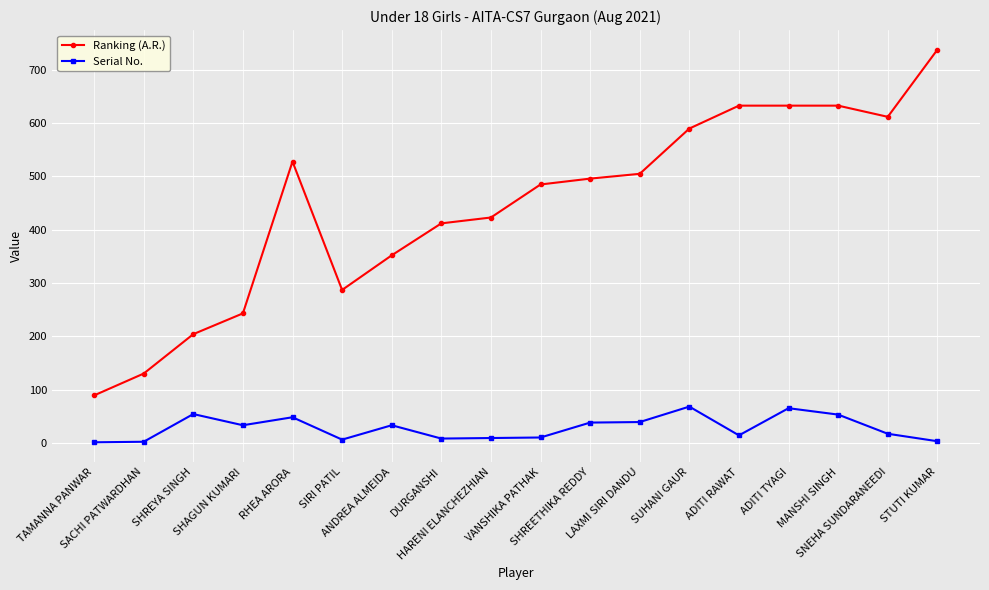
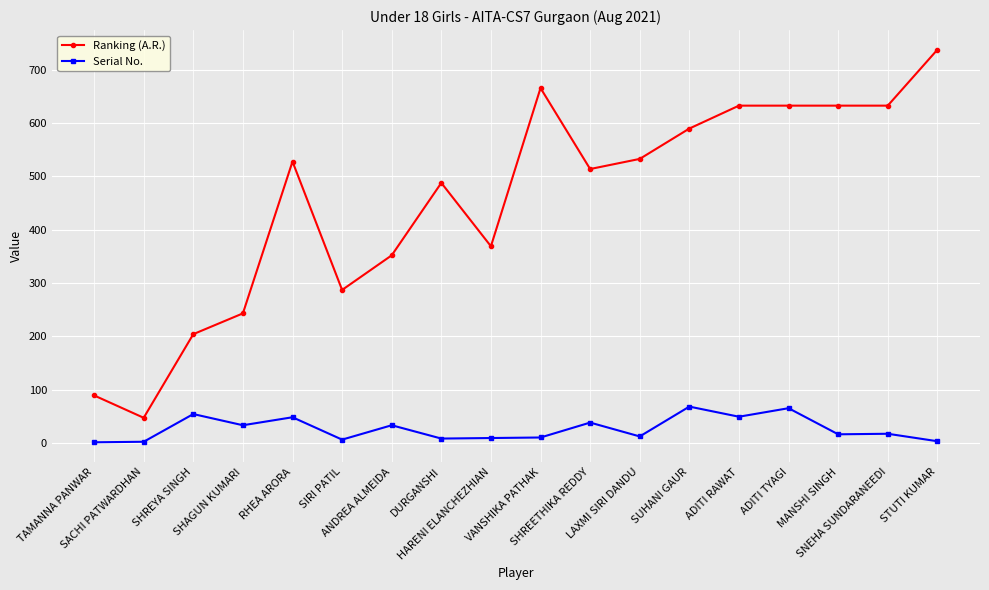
Ranking (A.R.), SACHI PATWARDHAN: 130 -> 50
Ranking (A.R.), DURGANSHI: 410 -> 490
Ranking (A.R.), HARENI ELANCHEZHIAN: 420 -> 370
Ranking (A.R.), VANSHIKA PATHAK: 490 -> 670
Ranking (A.R.), SHREETHIKA REDDY: 500 -> 510
Ranking (A.R.), LAXMI SIRI DANDU: 510 -> 530
Serial No., LAXMI SIRI DANDU: 40 -> 10
Serial No., ADITI RAWAT: 10 -> 50
Serial No., MANSHI SINGH: 50 -> 20
Ranking (A.R.), SNEHA SUNDARANEEDI: 610 -> 630
